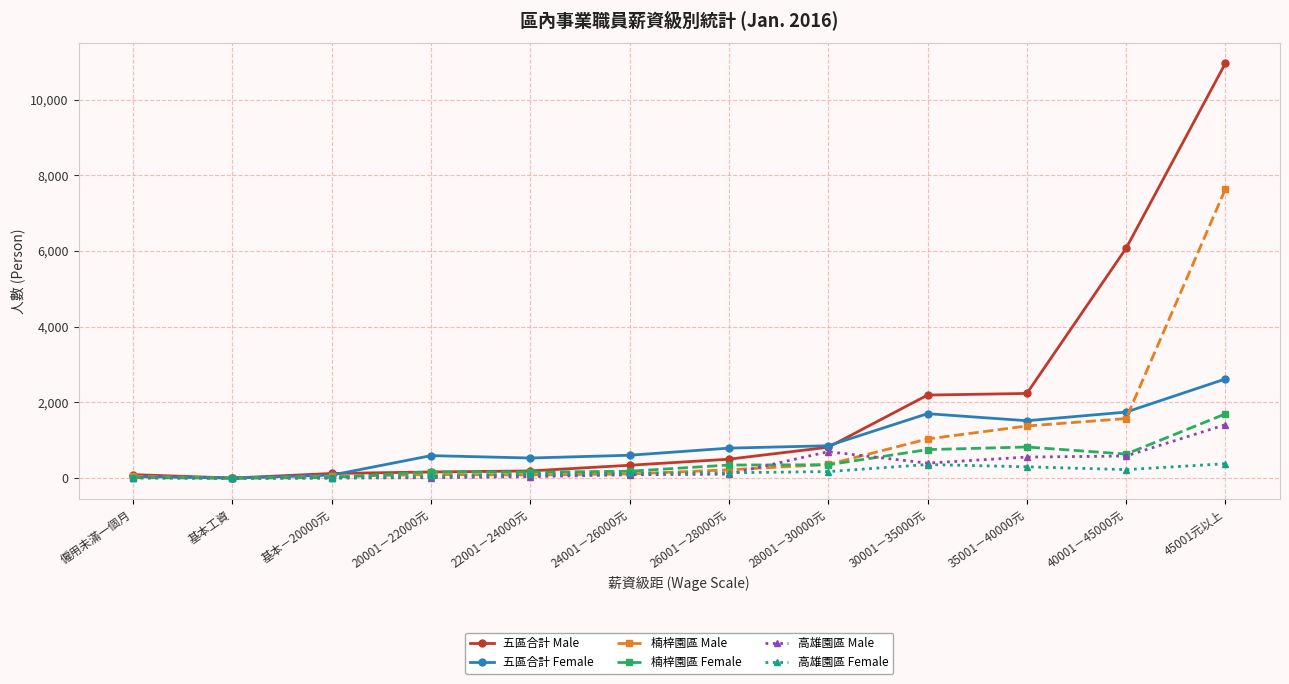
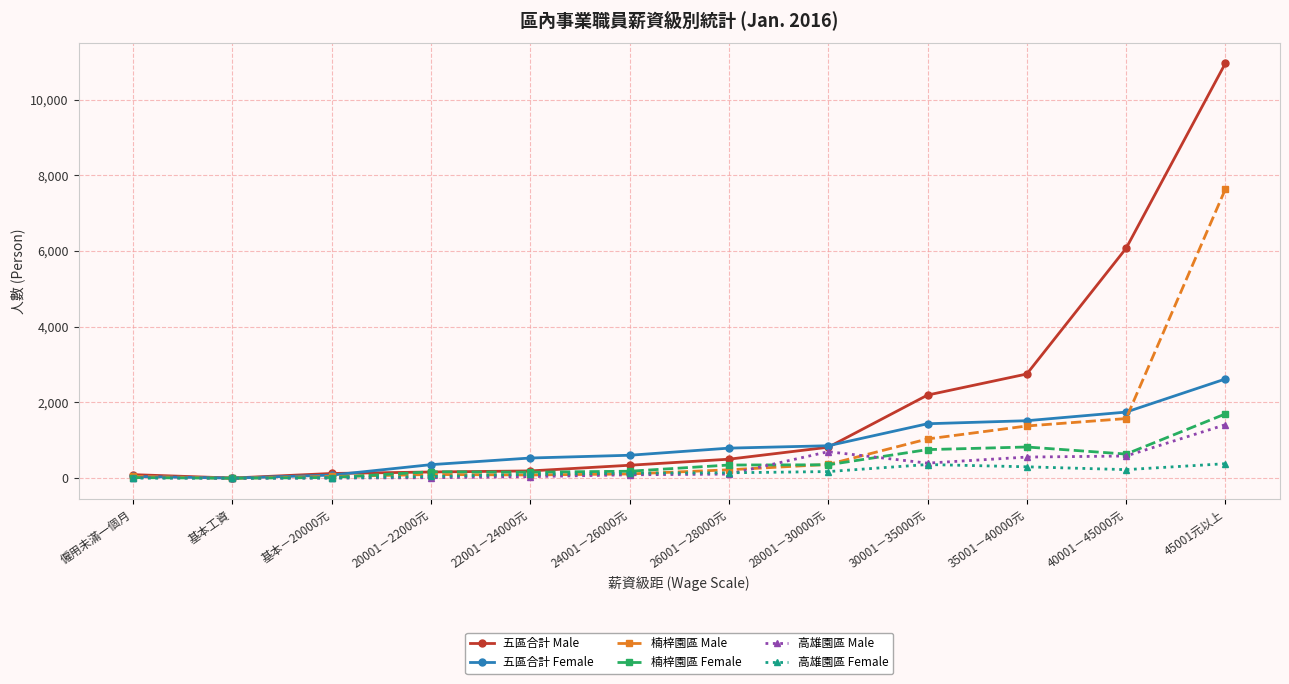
五區合計 Female, 20001－22000元: 600 -> 400
五區合計 Female, 30001－35000元: 1,700 -> 1,400
五區合計 Male, 35001－40000元: 2,200 -> 2,800
